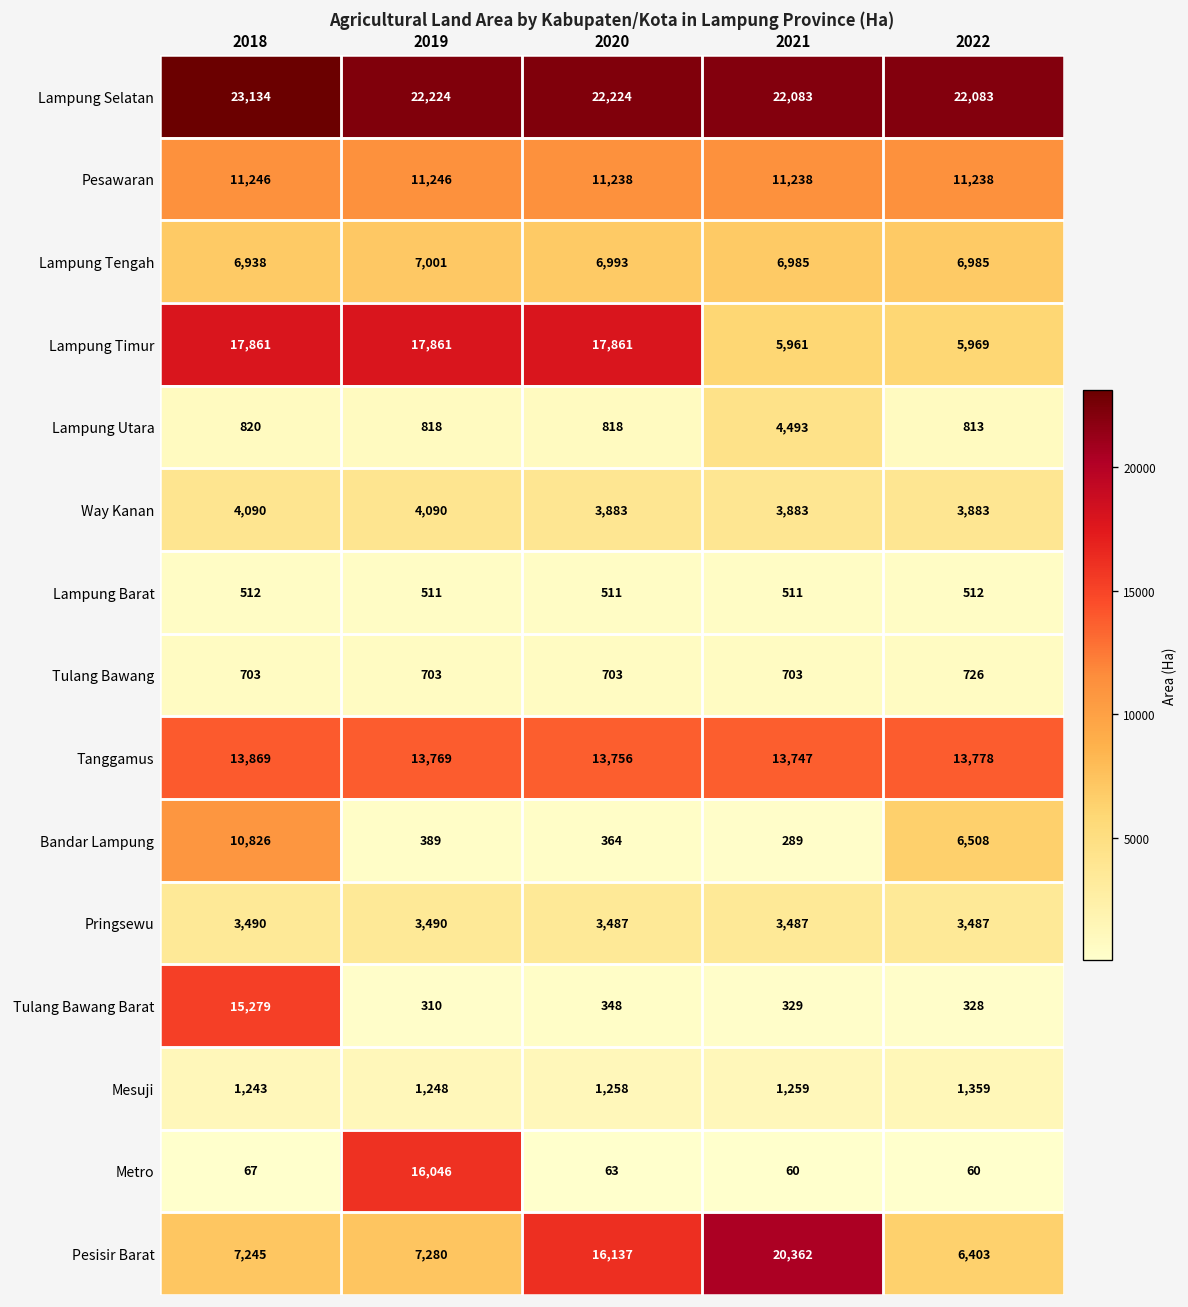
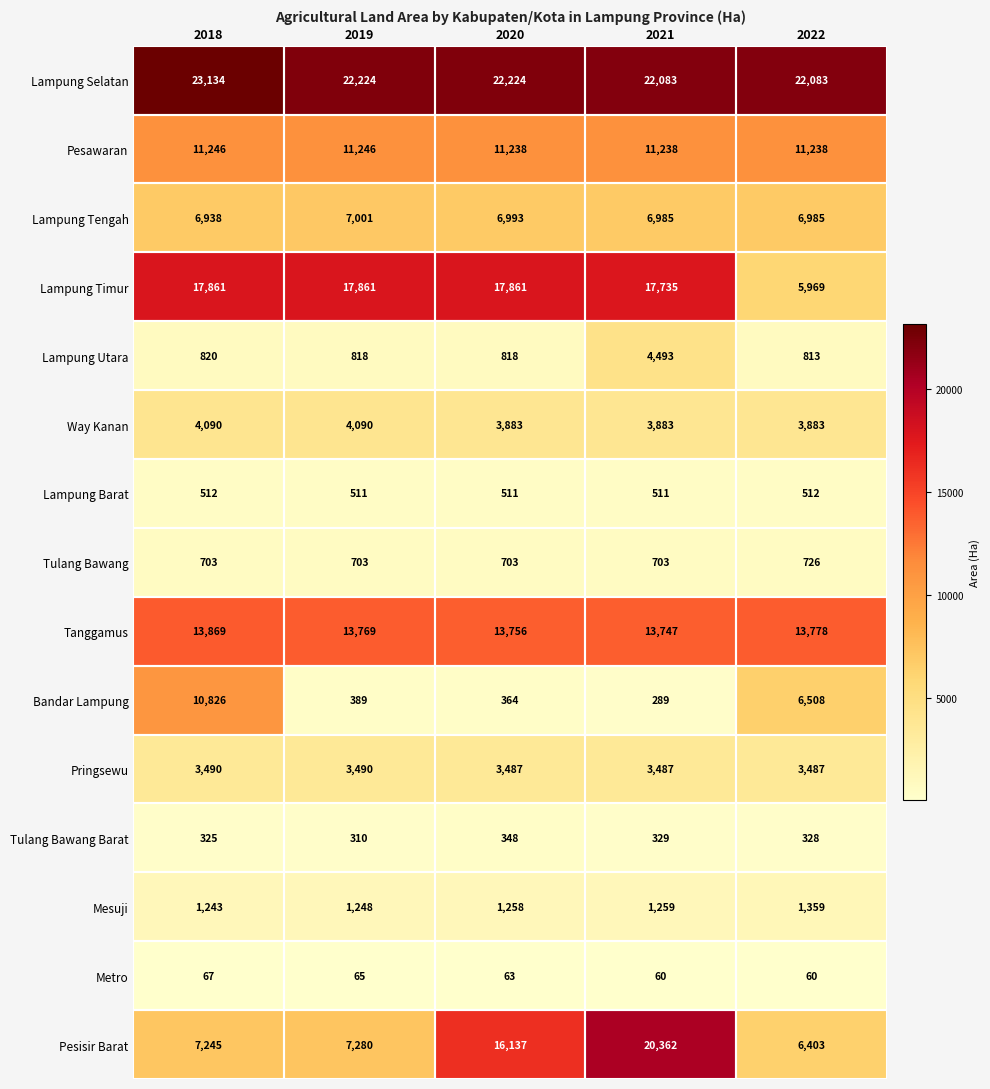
Lampung Timur, 2021: 5,961 -> 17,735
Tulang Bawang Barat, 2018: 15,279 -> 325
Metro, 2019: 16,046 -> 65
